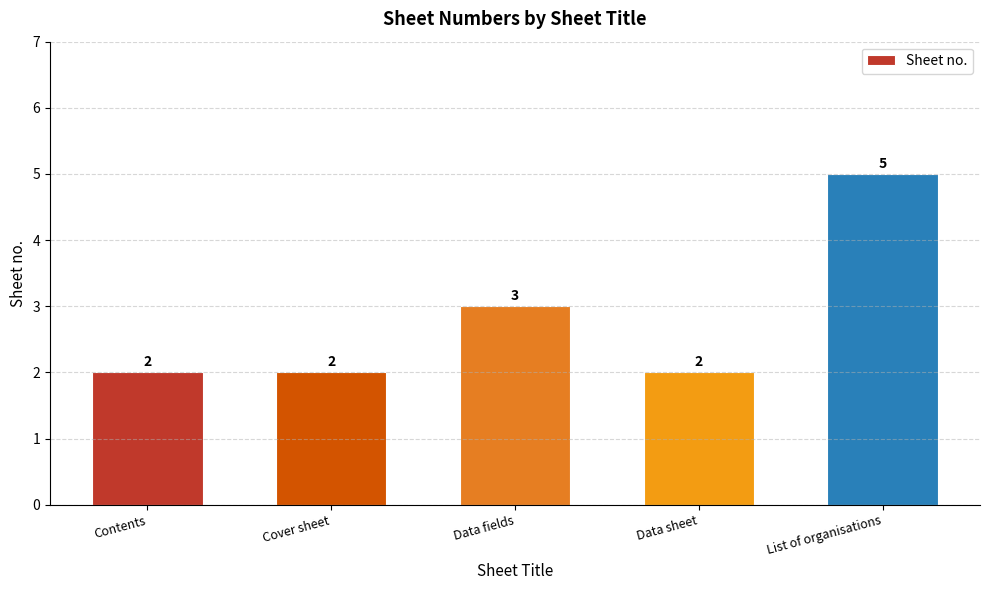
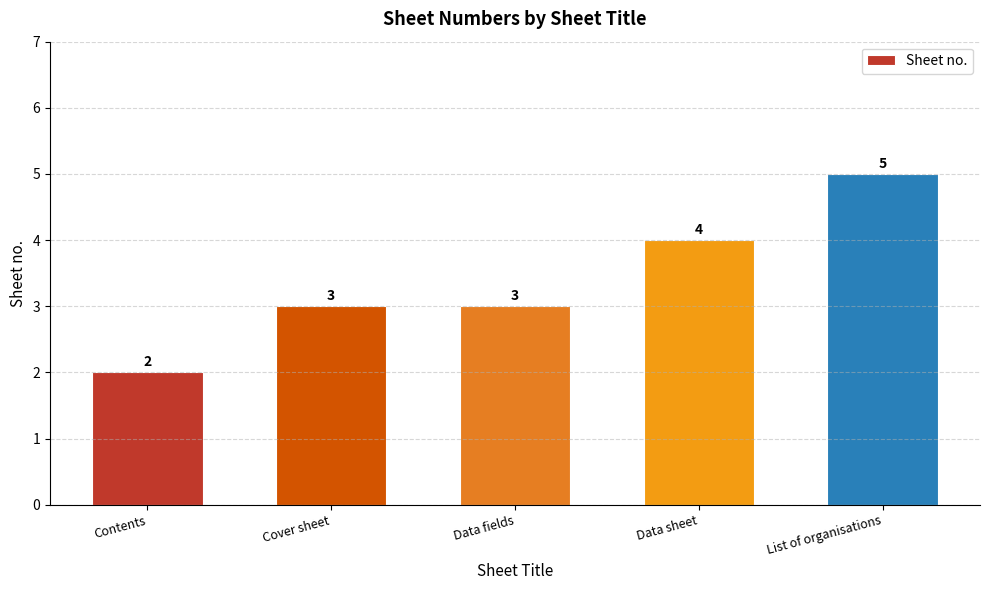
Cover sheet: 2 -> 3
Data sheet: 2 -> 4
